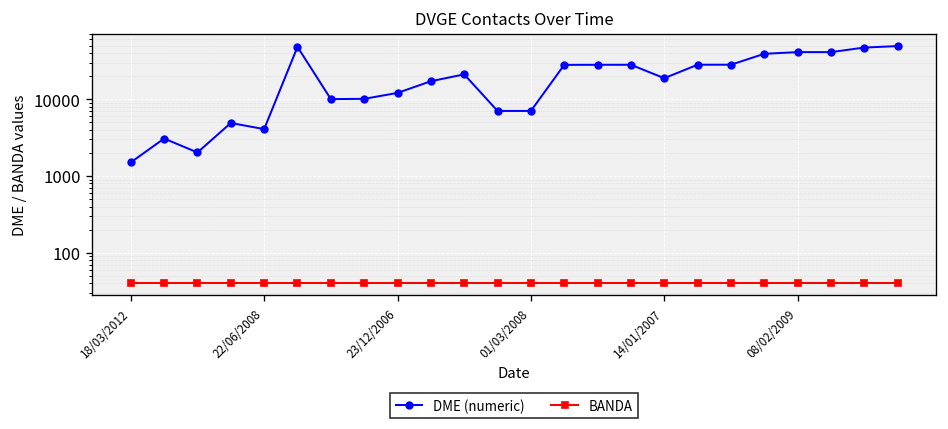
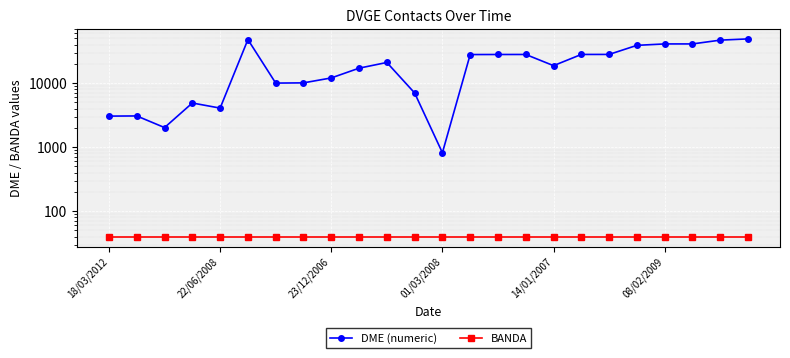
DME (numeric), 18/03/2012: 1500 -> 3000
DME (numeric), 01/03/2008: 7000 -> 800
